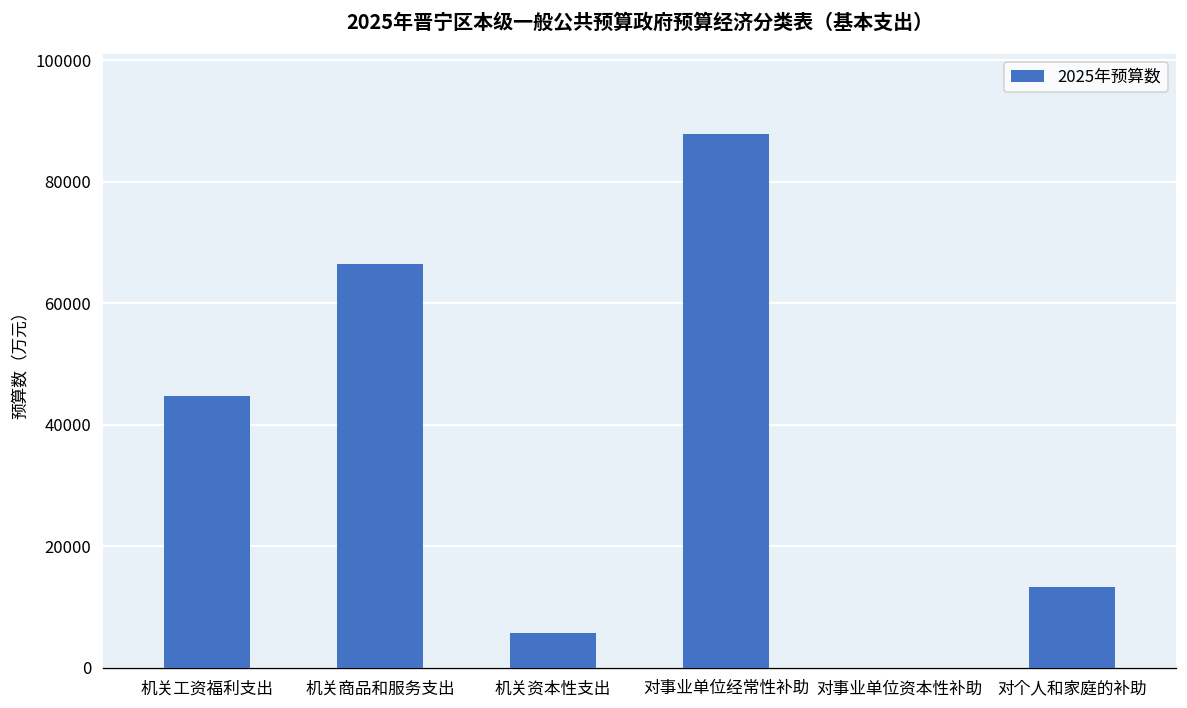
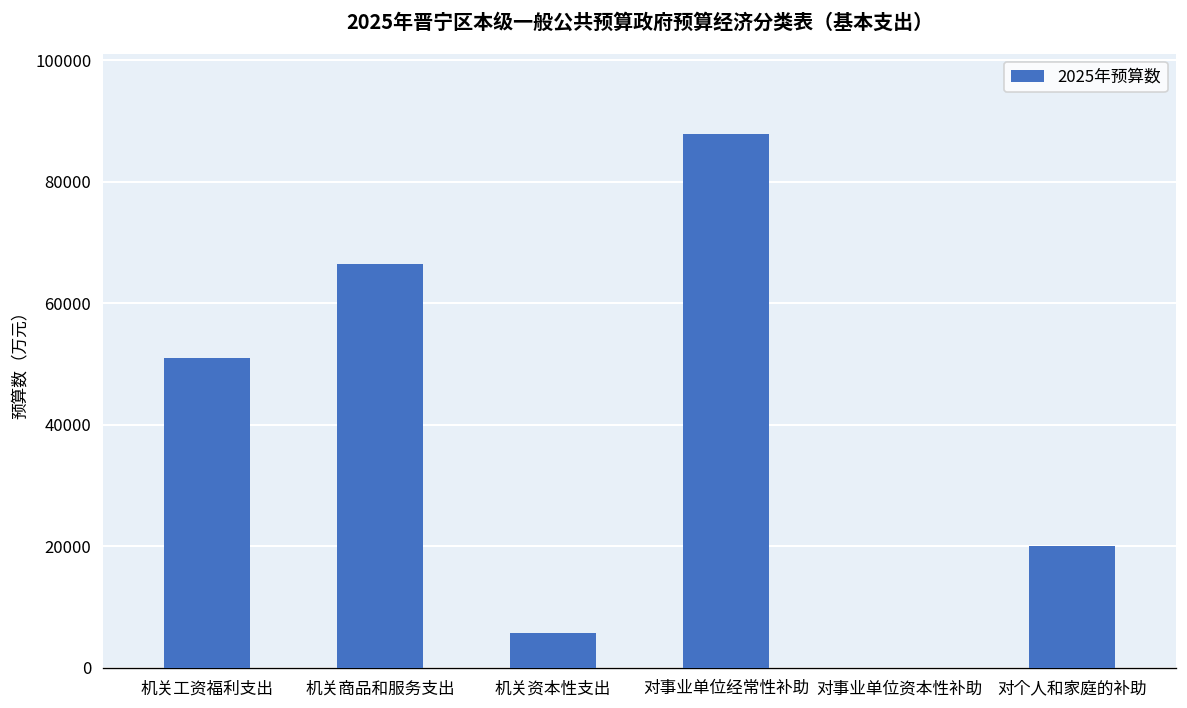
机关工资福利支出: 45000 -> 51000
对个人和家庭的补助: 13000 -> 20000
